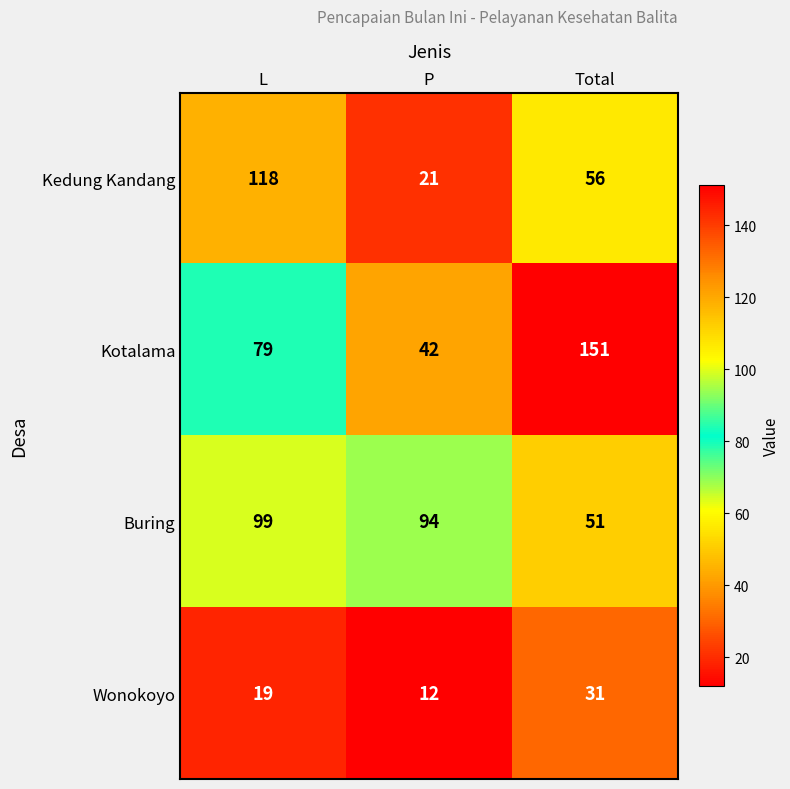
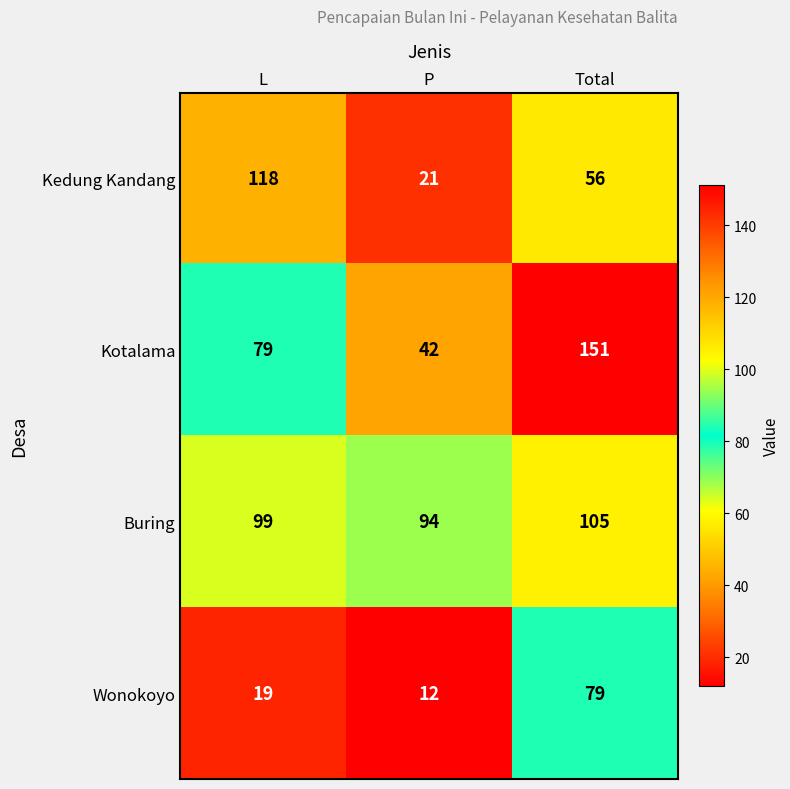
Buring, Total: 51 -> 105
Wonokoyo, Total: 31 -> 79
